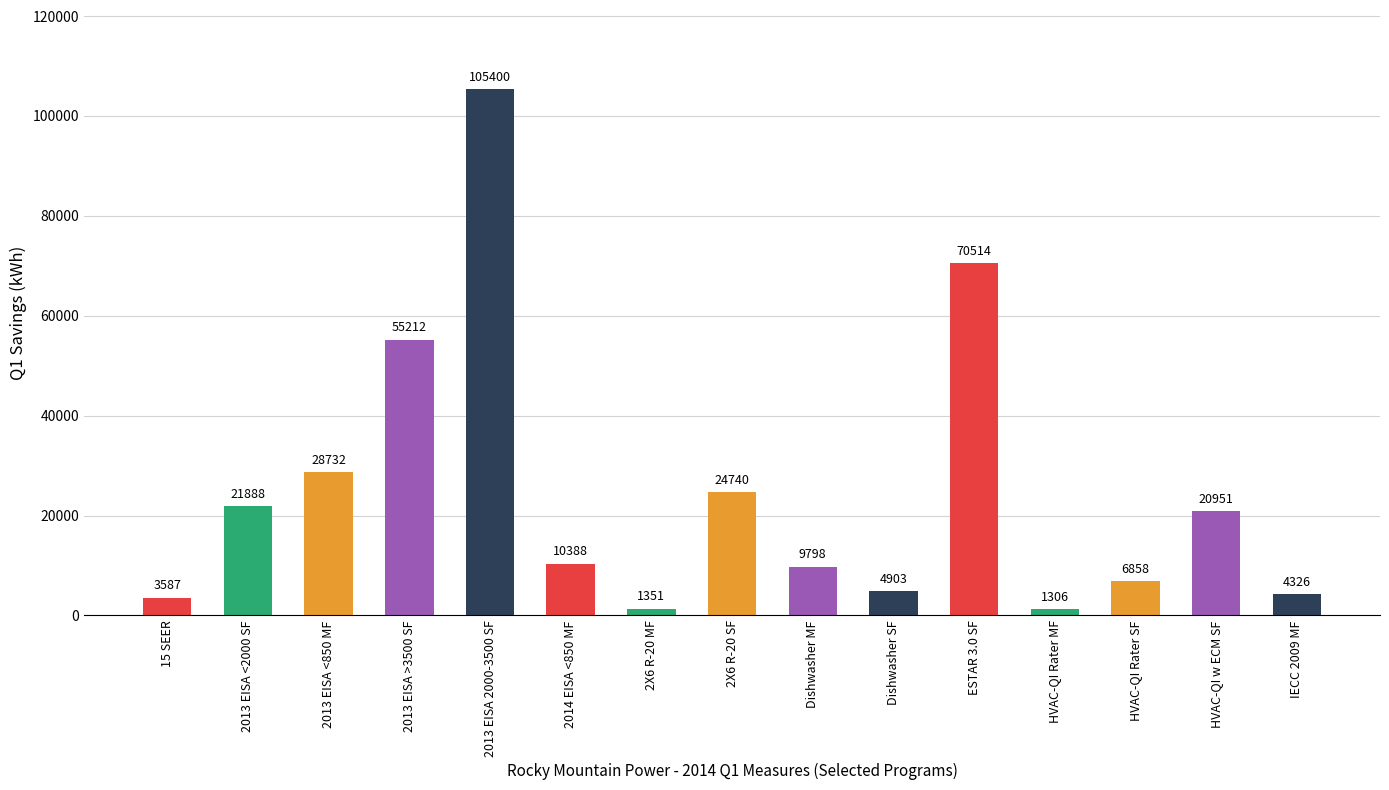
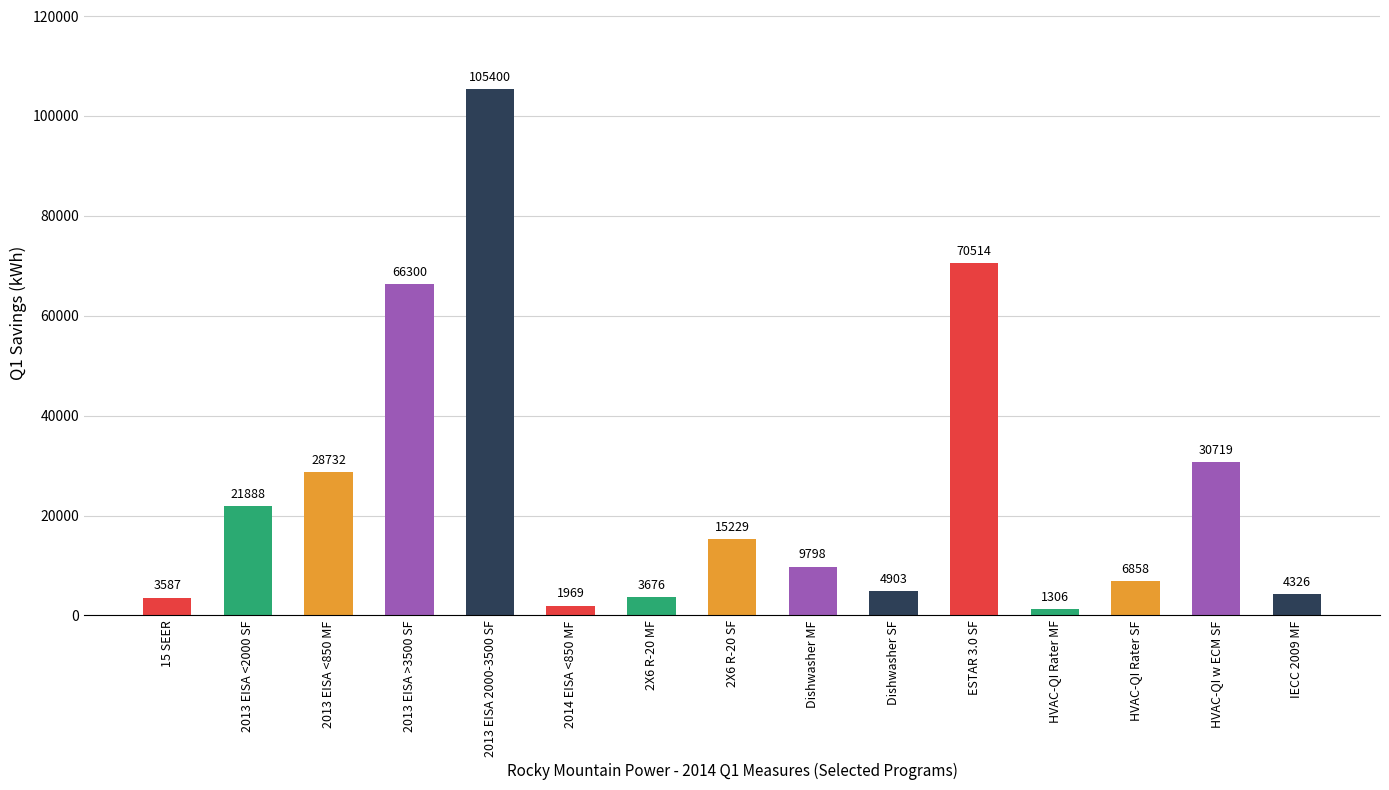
2013 EISA >3500 SF: 55212 -> 66300
2014 EISA <850 MF: 10388 -> 1969
2X6 R-20 MF: 1351 -> 3676
2X6 R-20 SF: 24740 -> 15229
HVAC-QI w ECM SF: 20951 -> 30719
